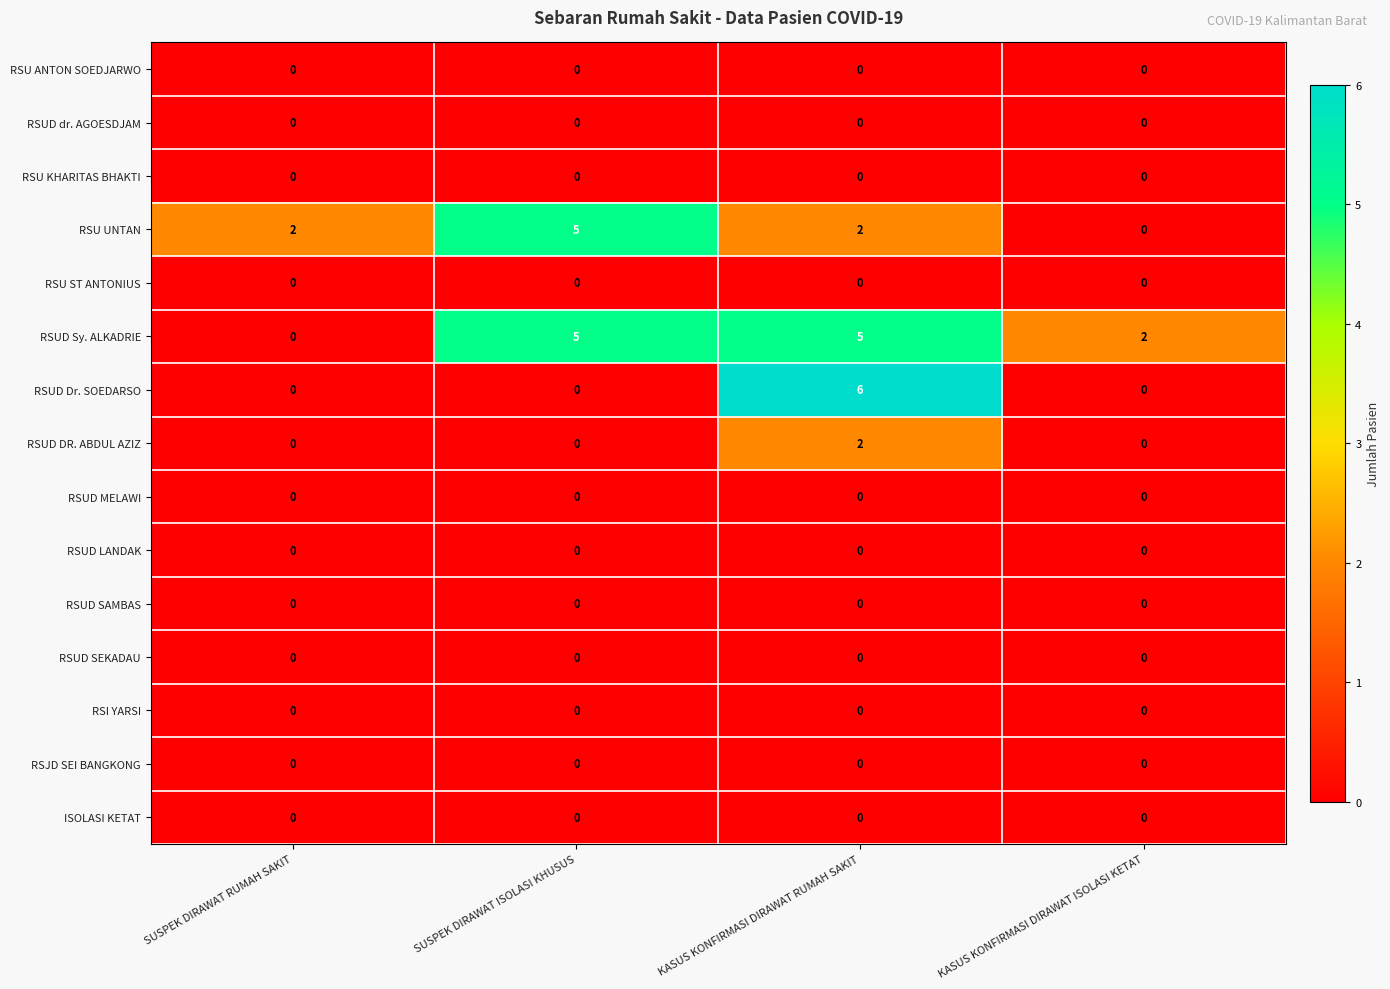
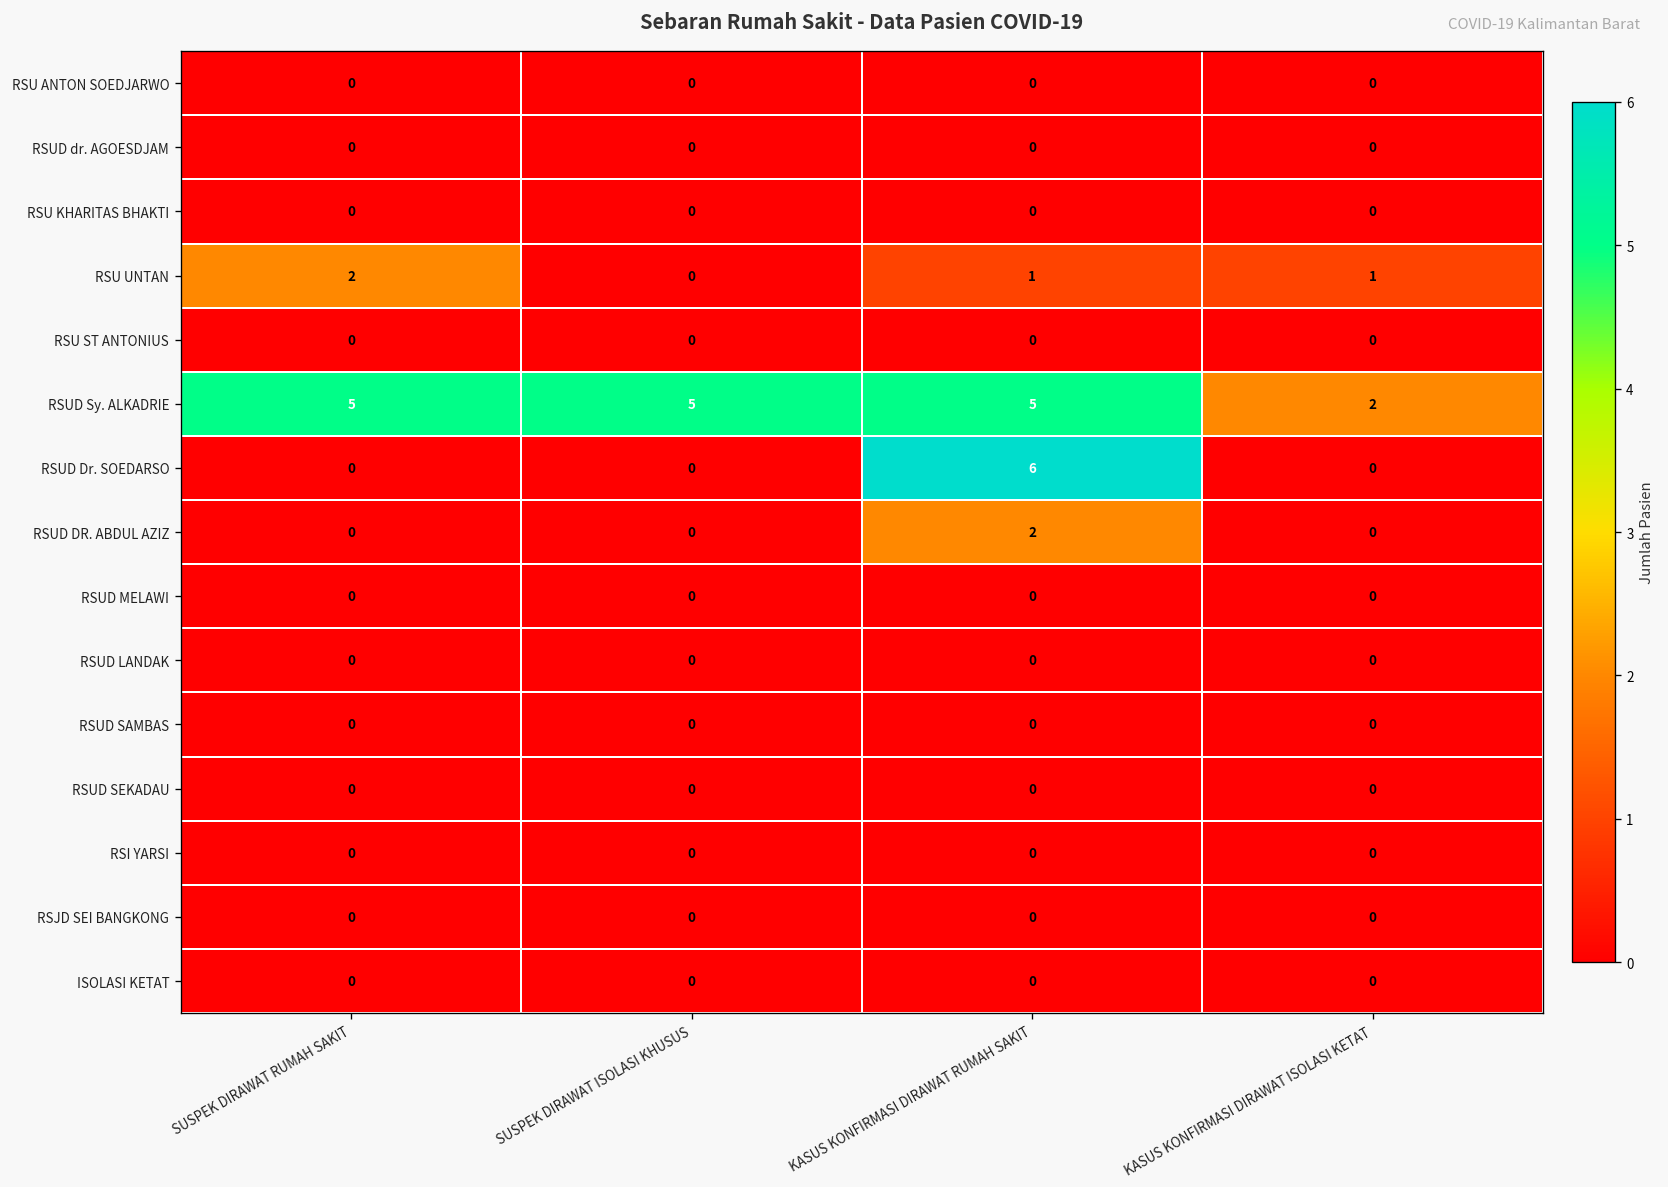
RSU UNTAN, SUSPEK DIRAWAT ISOLASI KHUSUS: 5 -> 0
RSU UNTAN, KASUS KONFIRMASI DIRAWAT RUMAH SAKIT: 2 -> 1
RSU UNTAN, KASUS KONFIRMASI DIRAWAT ISOLASI KETAT: 0 -> 1
RSUD Sy. ALKADRIE, SUSPEK DIRAWAT RUMAH SAKIT: 0 -> 5
